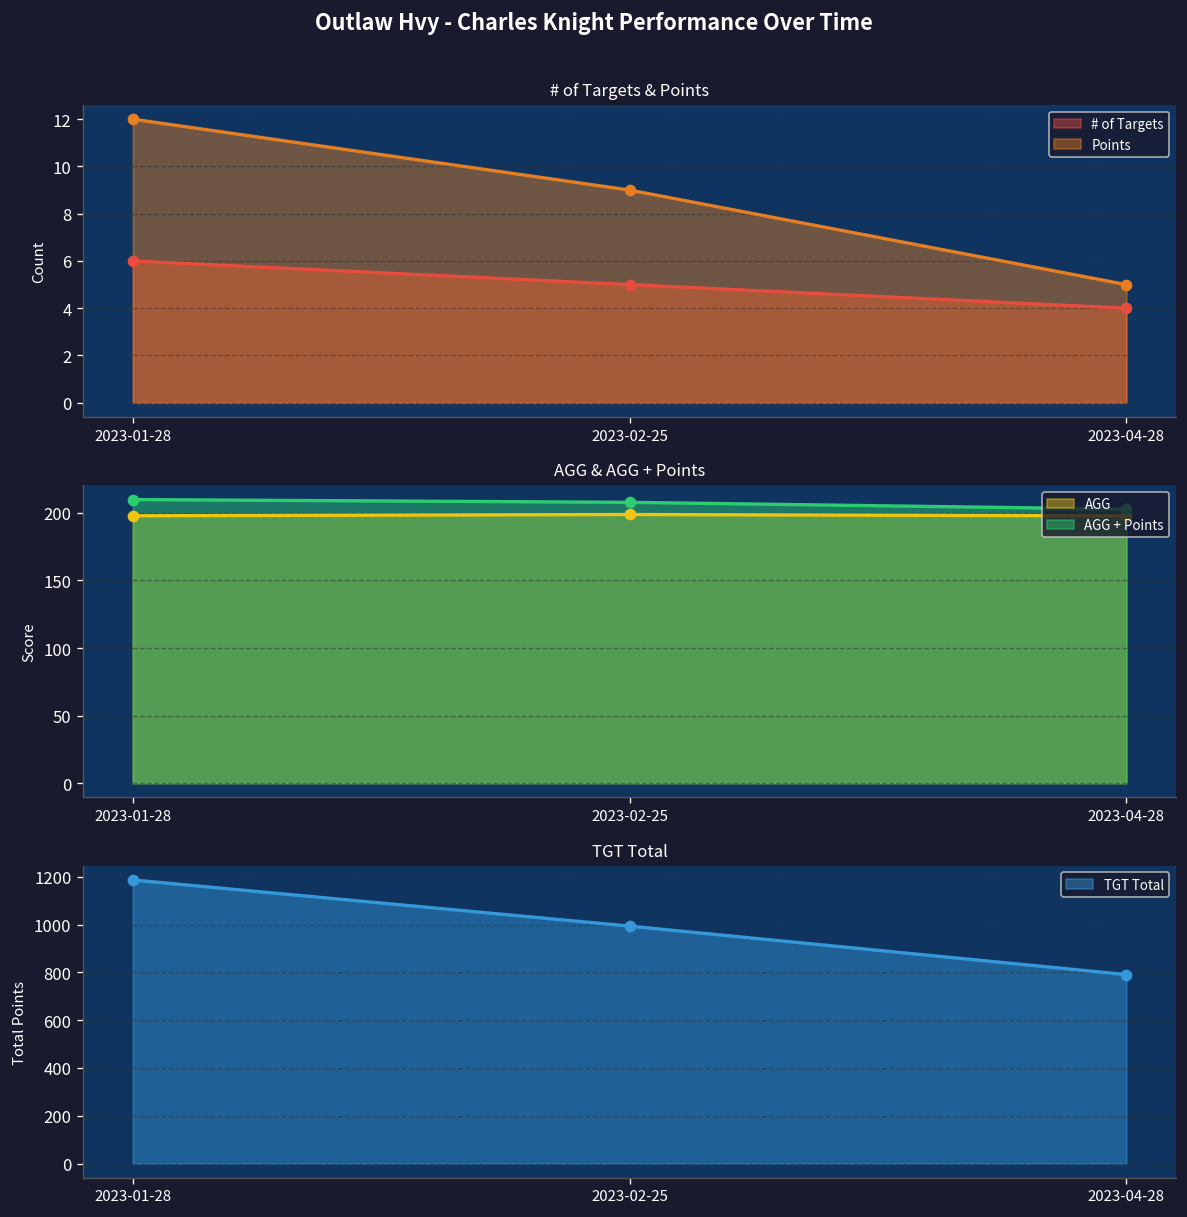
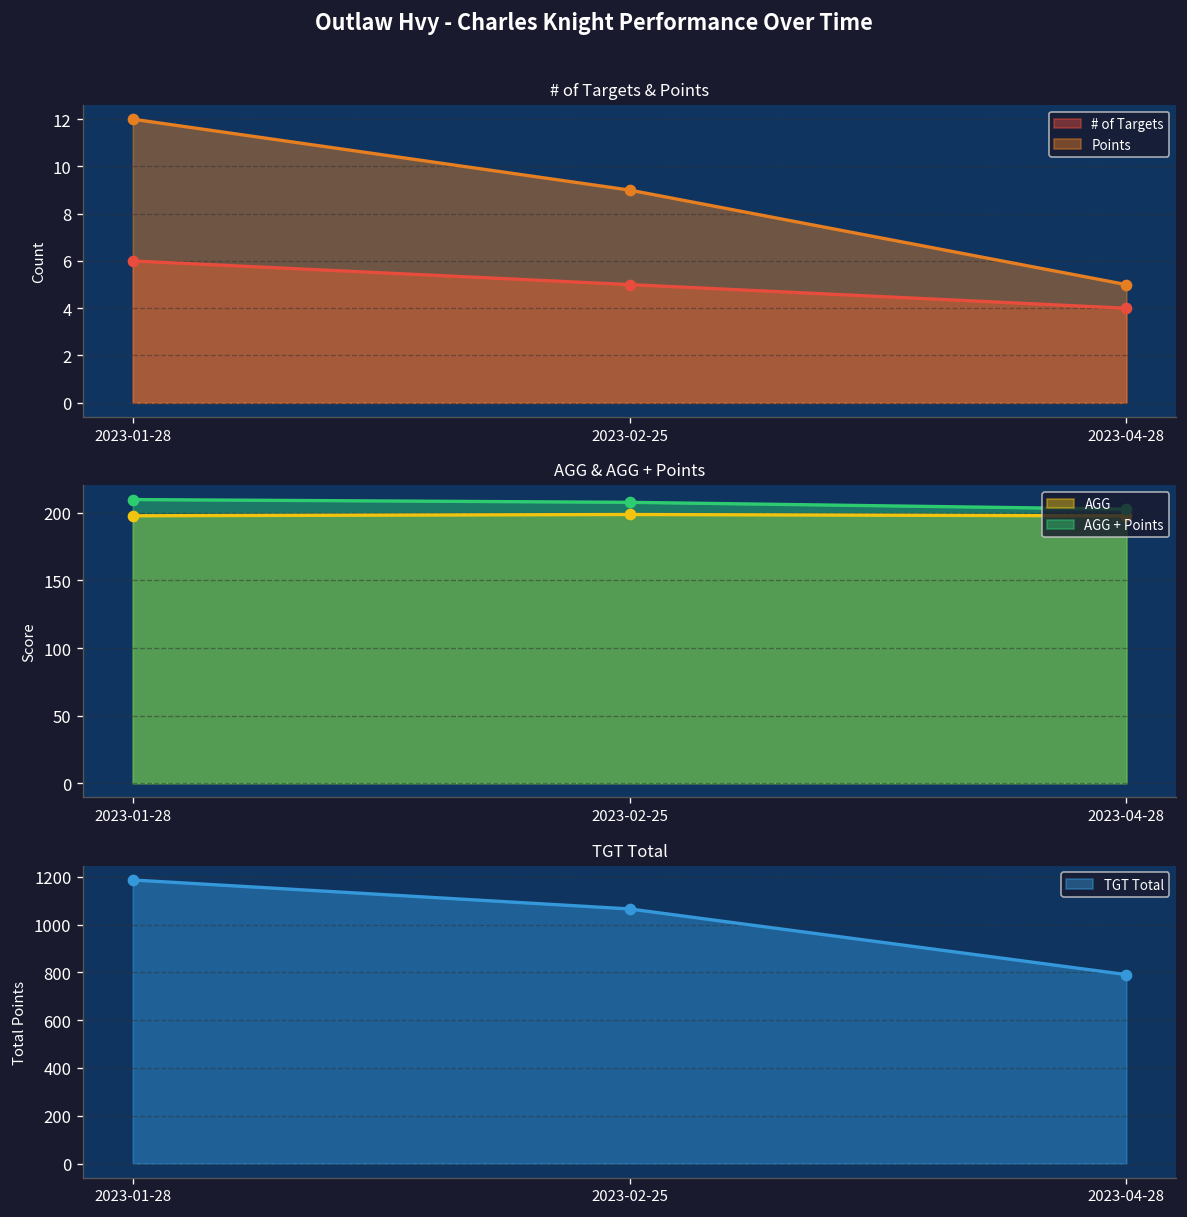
TGT Total, 2023-02-25: 990 -> 1070
